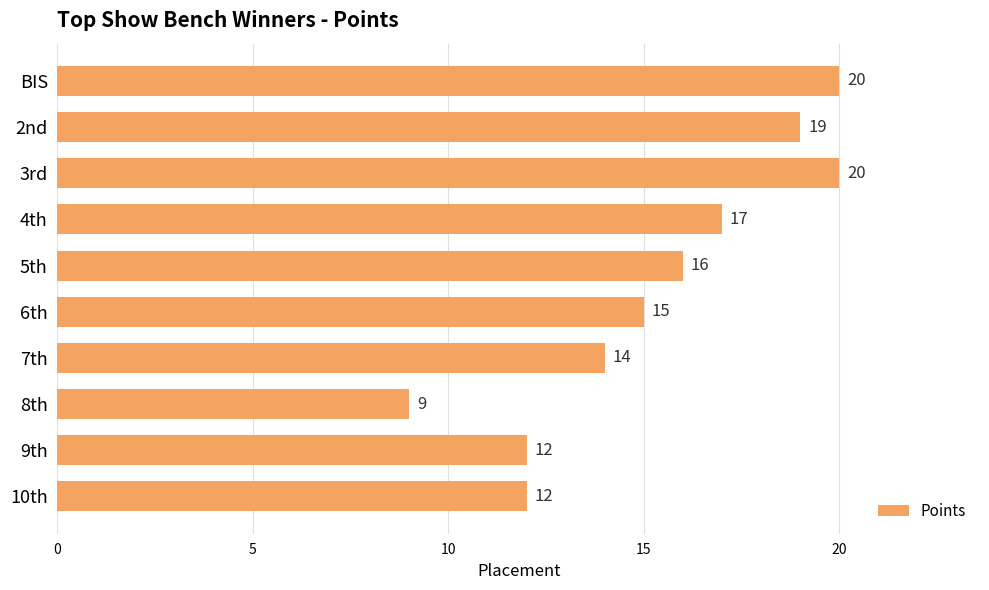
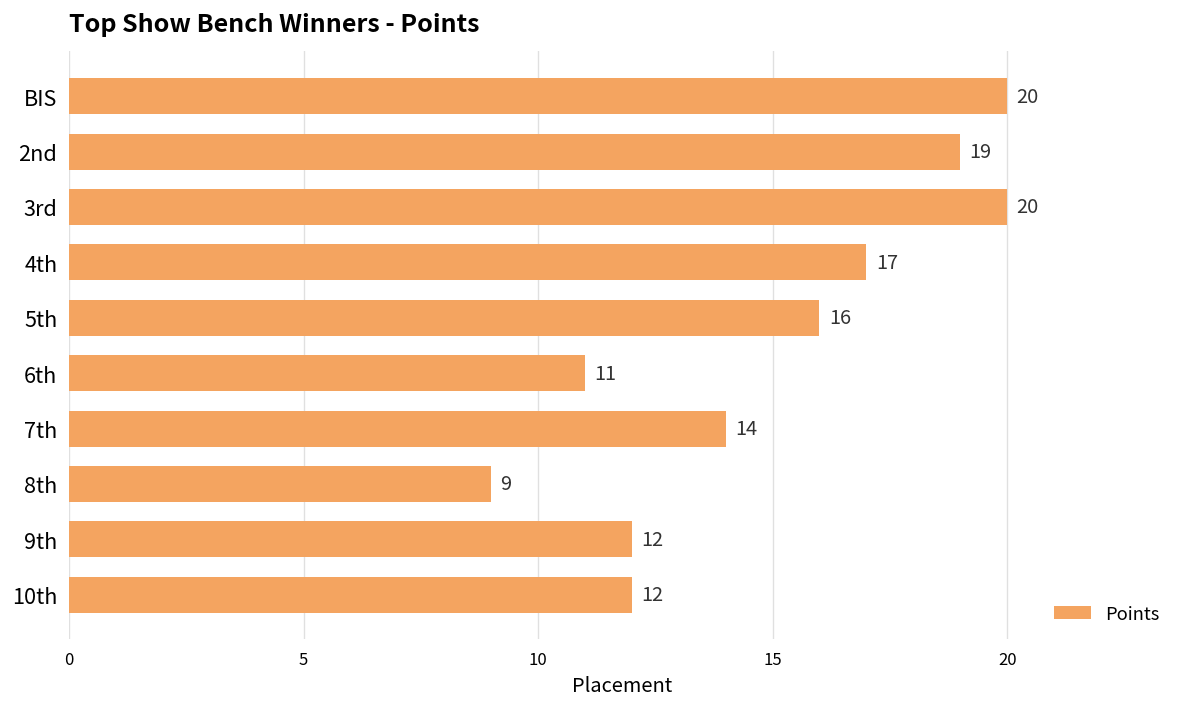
6th: 15 -> 11
